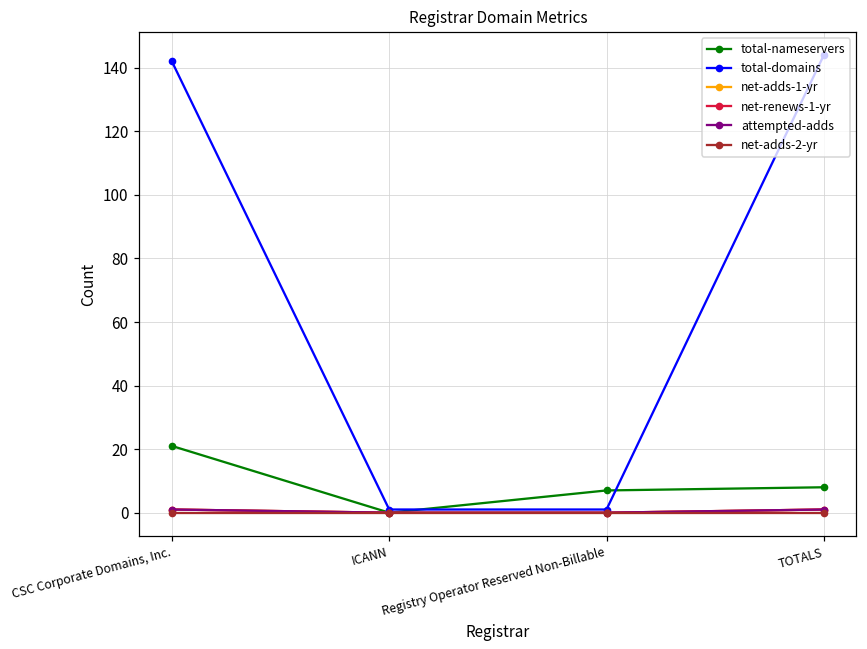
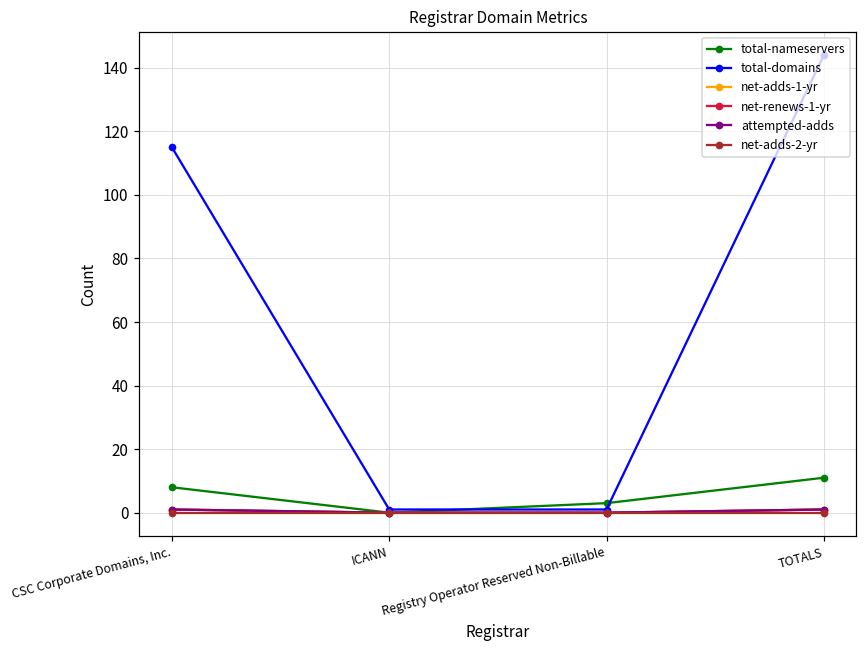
total-nameservers, CSC Corporate Domains, Inc.: 21 -> 8
total-domains, CSC Corporate Domains, Inc.: 142 -> 115
total-nameservers, Registry Operator Reserved Non-Billable: 7 -> 3
total-nameservers, TOTALS: 8 -> 11
